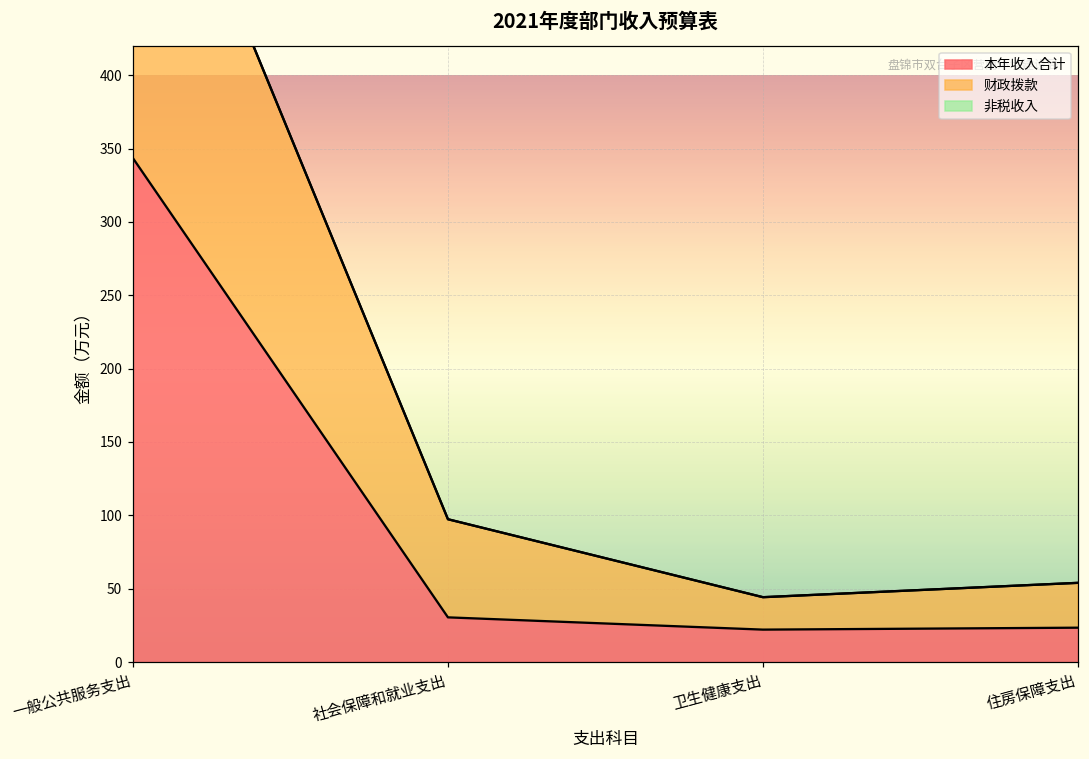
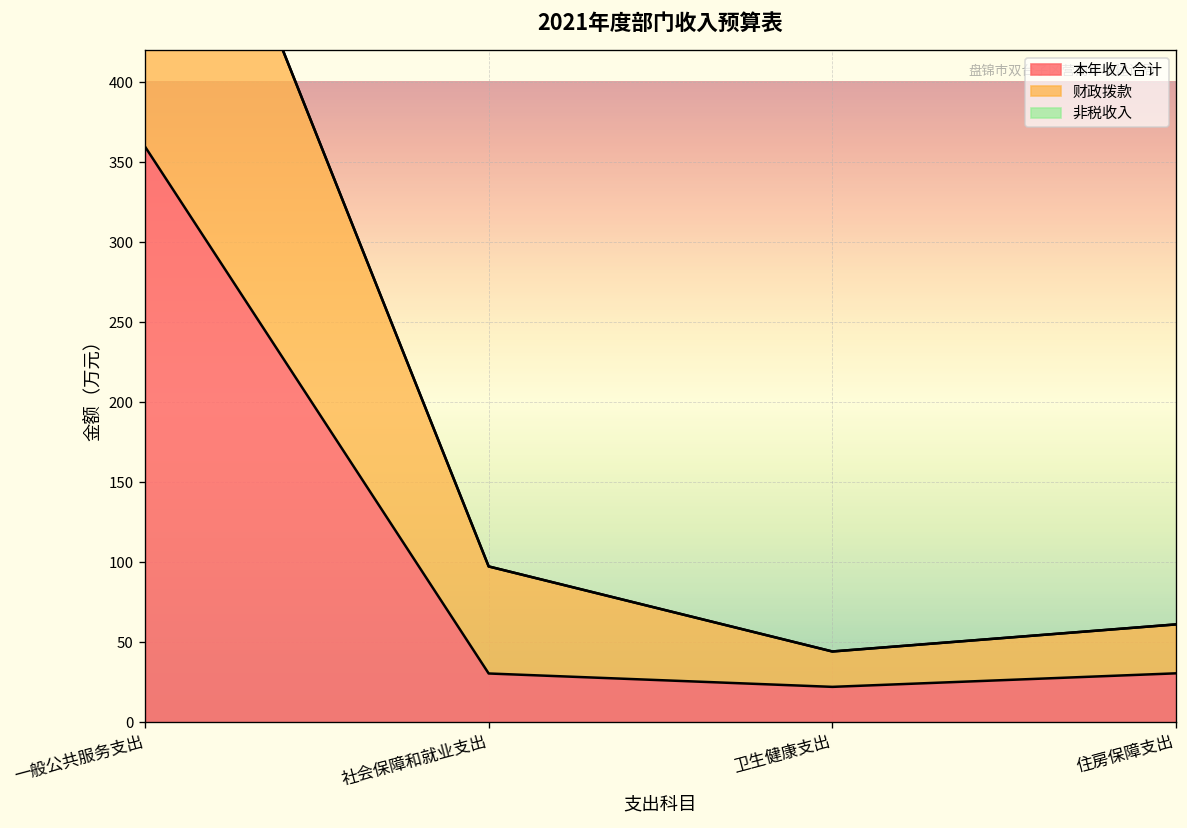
本年收入合计, 一般公共服务支出: 343 -> 360
本年收入合计, 住房保障支出: 23 -> 31
